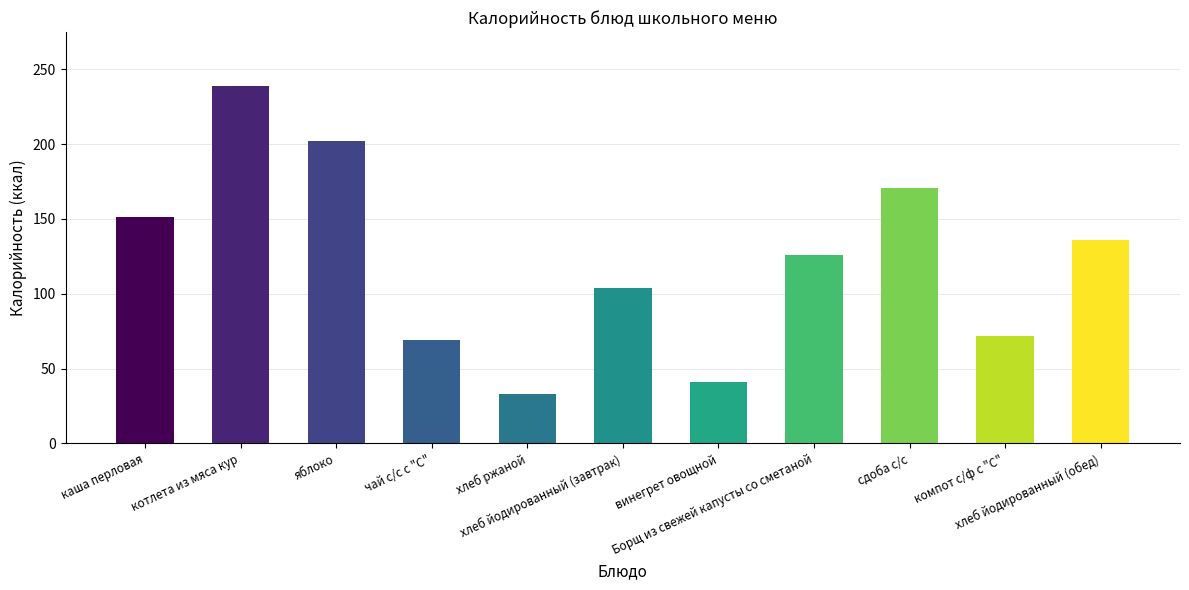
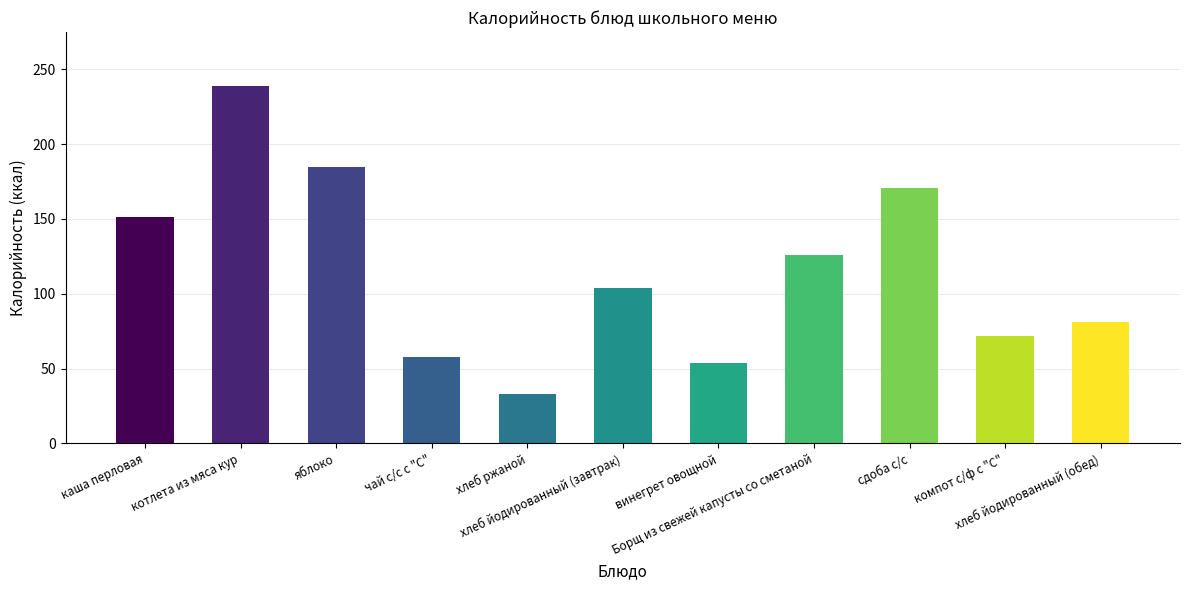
яблоко: 202 -> 185
чай с/с с "С": 69 -> 58
винегрет овощной: 41 -> 54
хлеб йодированный (обед): 136 -> 81
